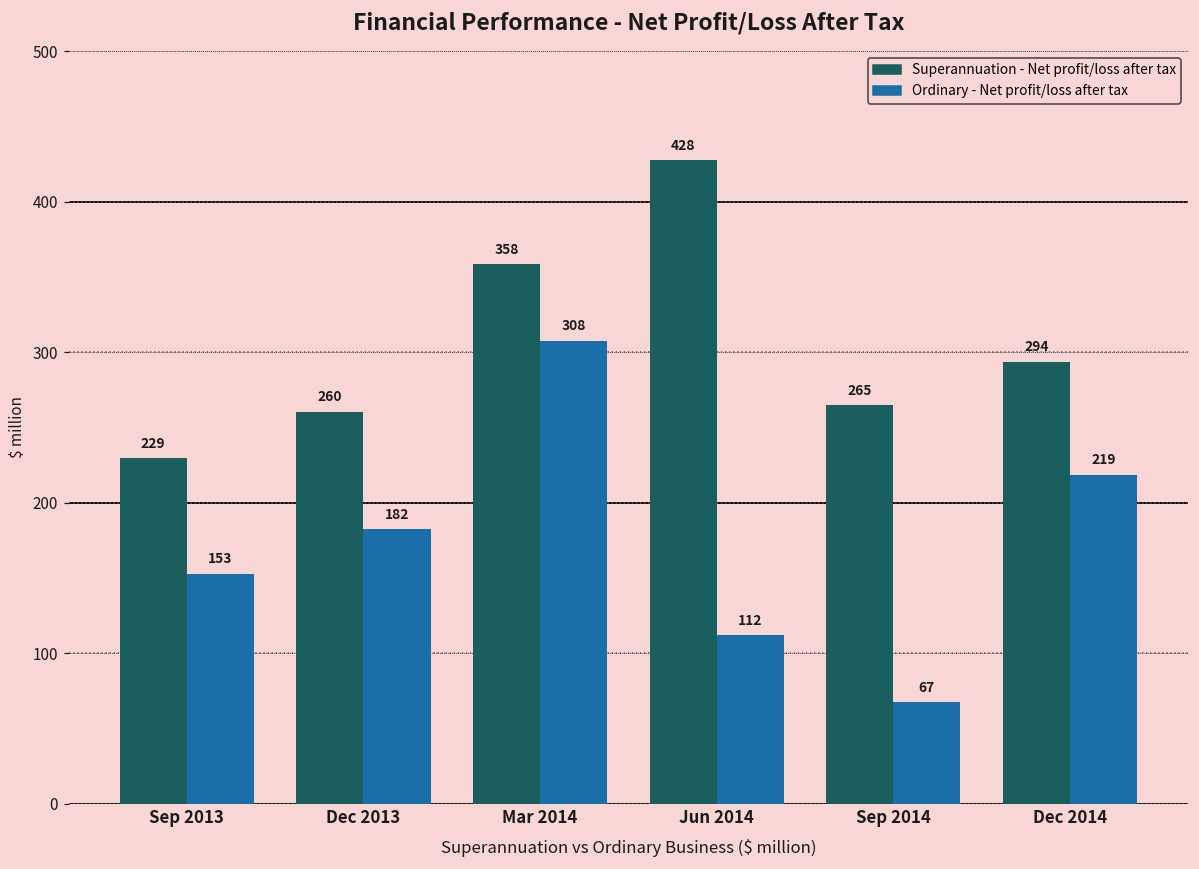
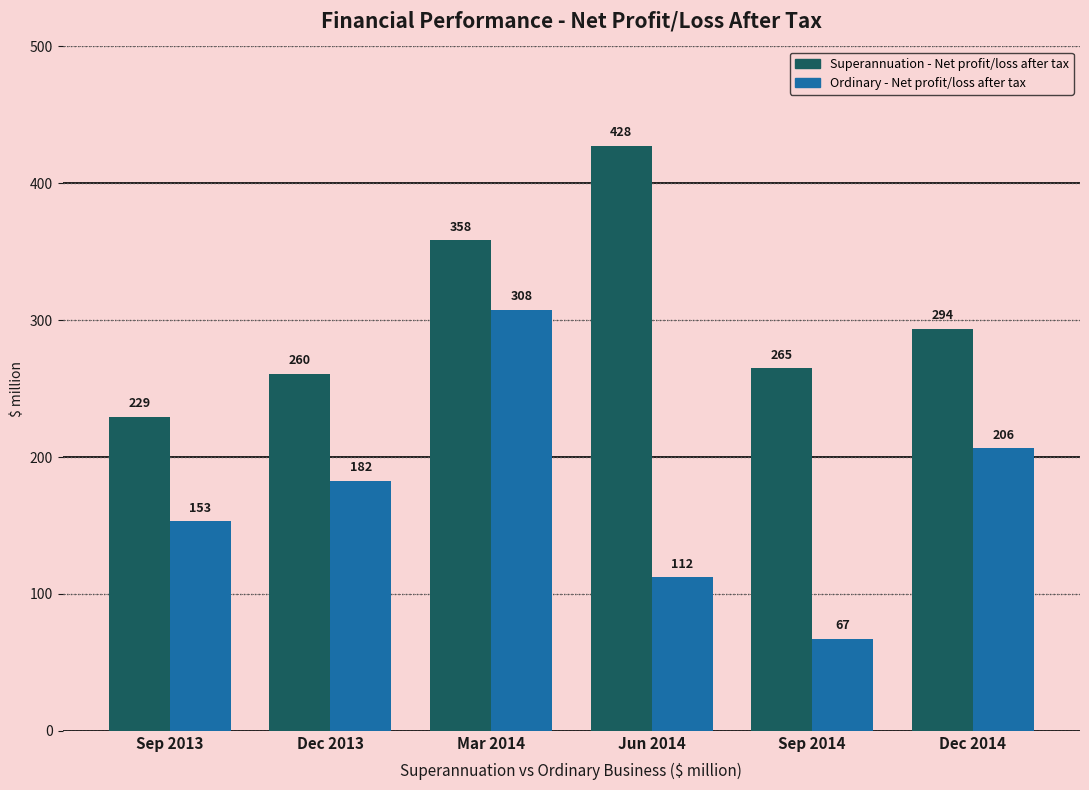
Ordinary - Net profit/loss after tax, Dec 2014: 219 -> 206
